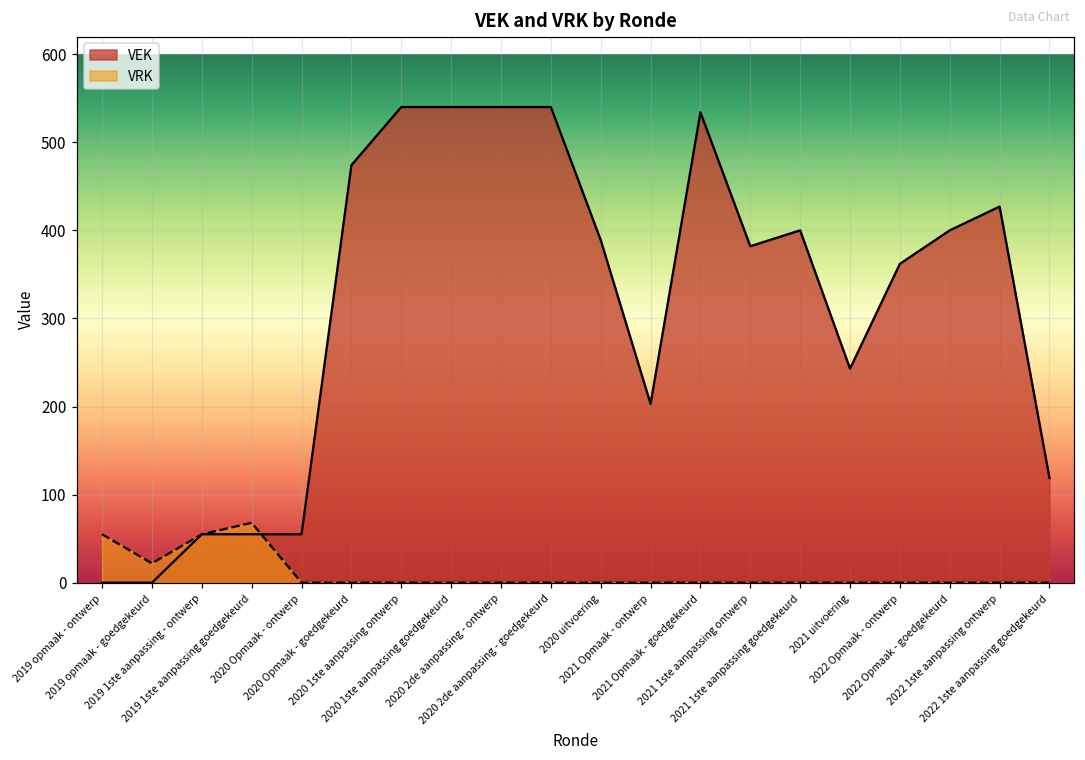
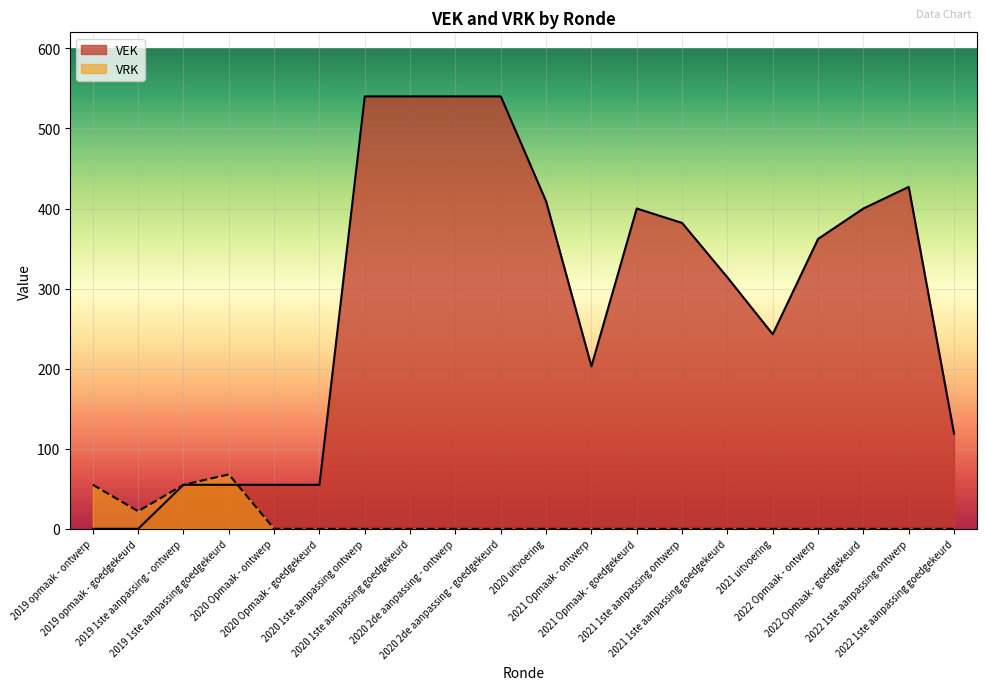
VEK, 2020 Opmaak - goedgekeurd: 470 -> 60
VEK, 2020 uitvoering: 390 -> 410
VEK, 2021 Opmaak - goedgekeurd: 530 -> 400
VEK, 2021 1ste aanpassing goedgekeurd: 400 -> 310
